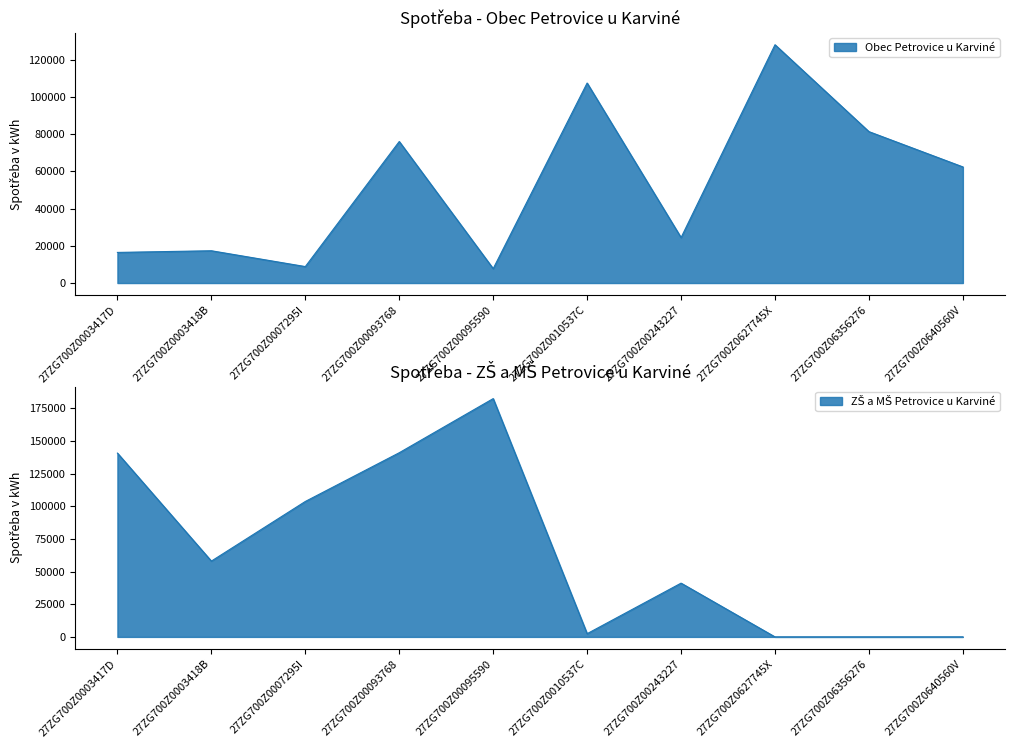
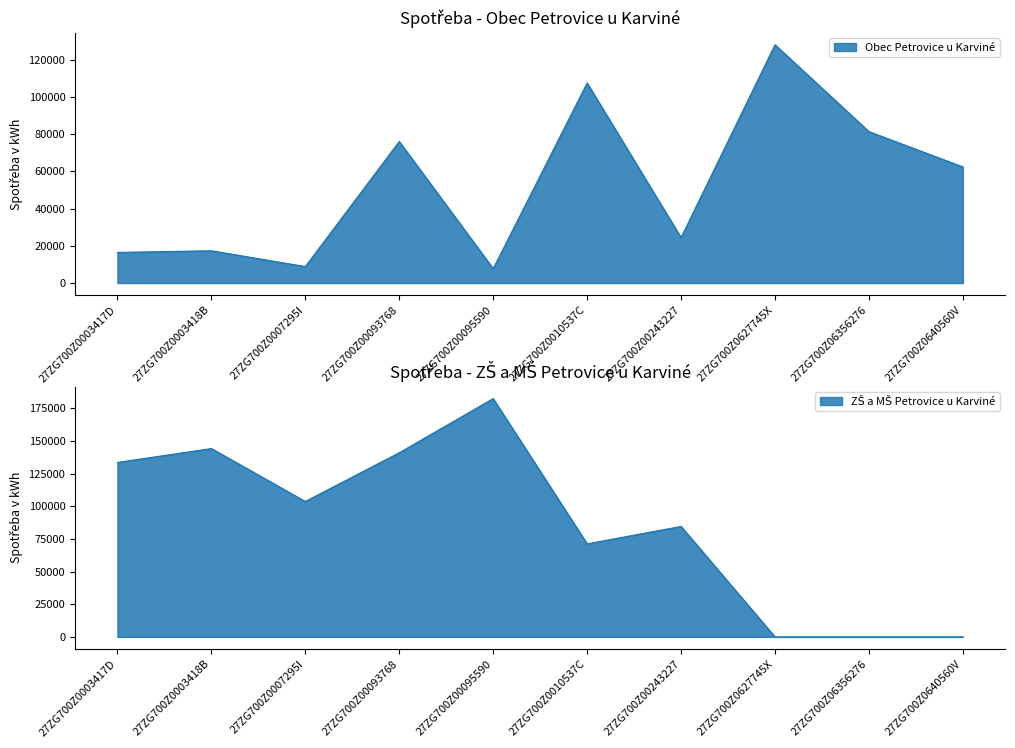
Spotřeba - ZŠ a MŠ Petrovice u Karviné, 27ZG700Z0003417D: 141000 -> 134000
Spotřeba - ZŠ a MŠ Petrovice u Karviné, 27ZG700Z0003418B: 58000 -> 144000
Spotřeba - ZŠ a MŠ Petrovice u Karviné, 27ZG700Z0010537C: 2000 -> 71000
Spotřeba - ZŠ a MŠ Petrovice u Karviné, 27ZG700Z00243227: 41000 -> 85000
